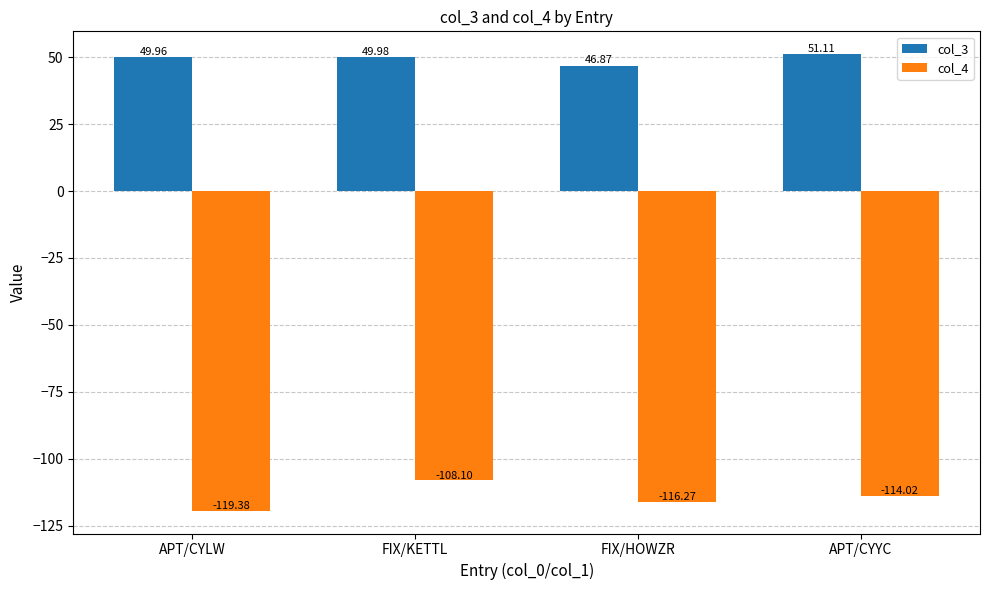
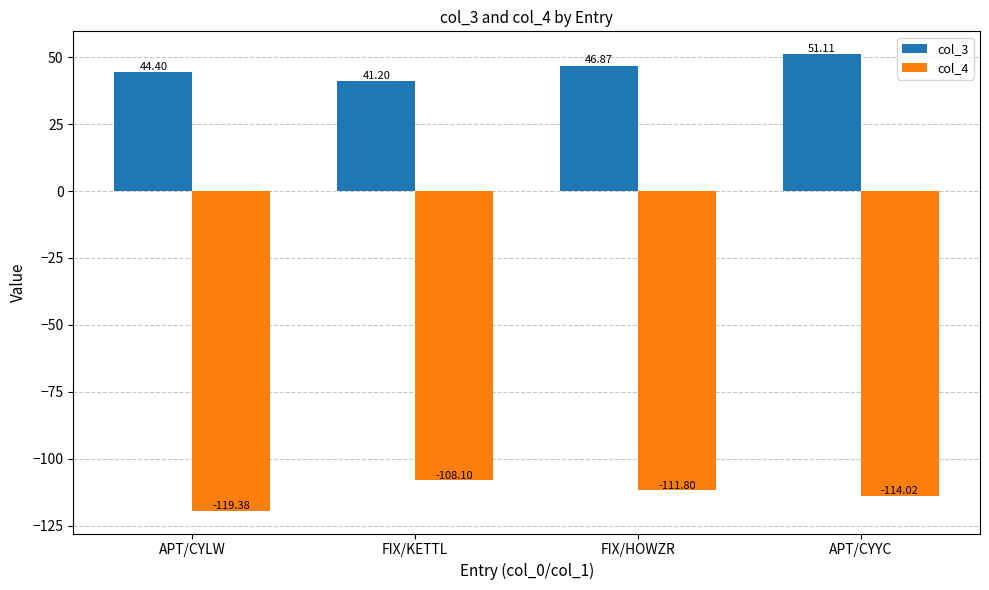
col_3, APT/CYLW: 49.96 -> 44.40
col_3, FIX/KETTL: 49.98 -> 41.20
col_4, FIX/HOWZR: -116.27 -> -111.80
